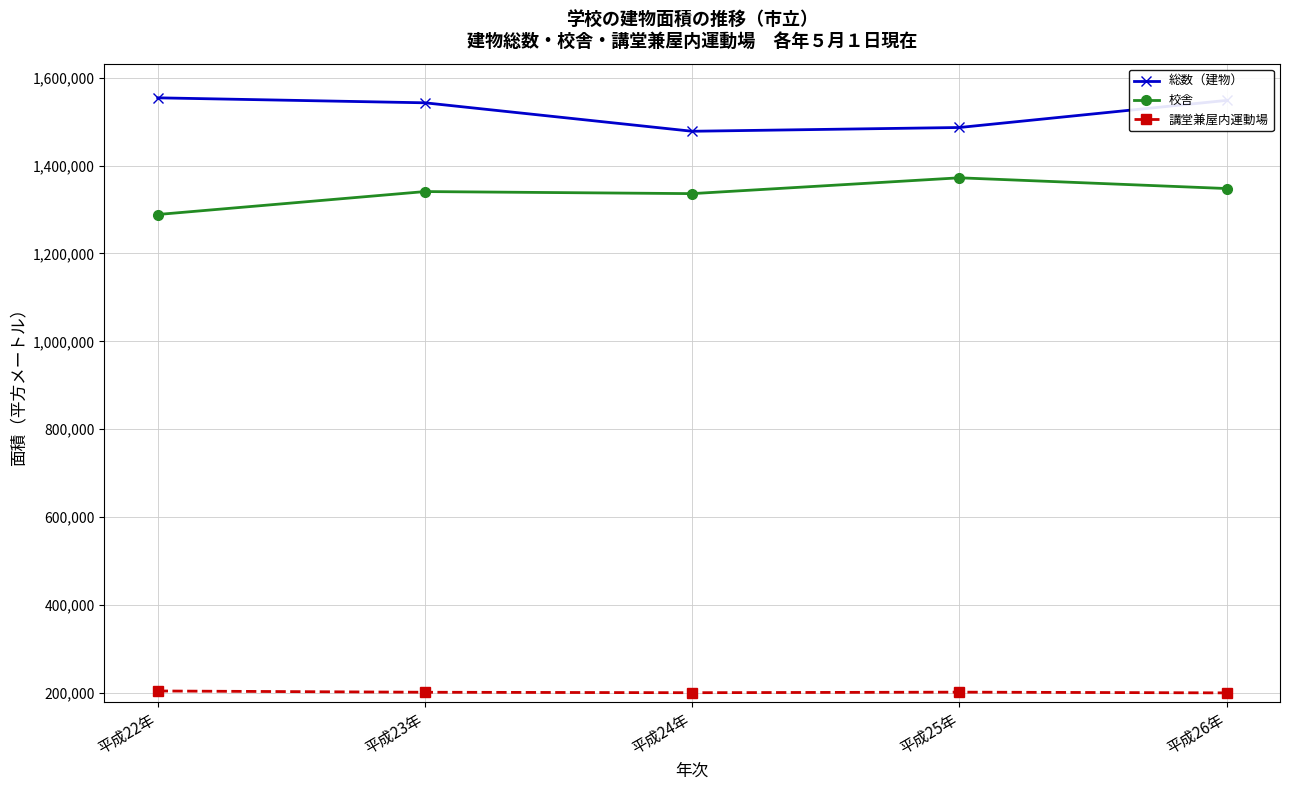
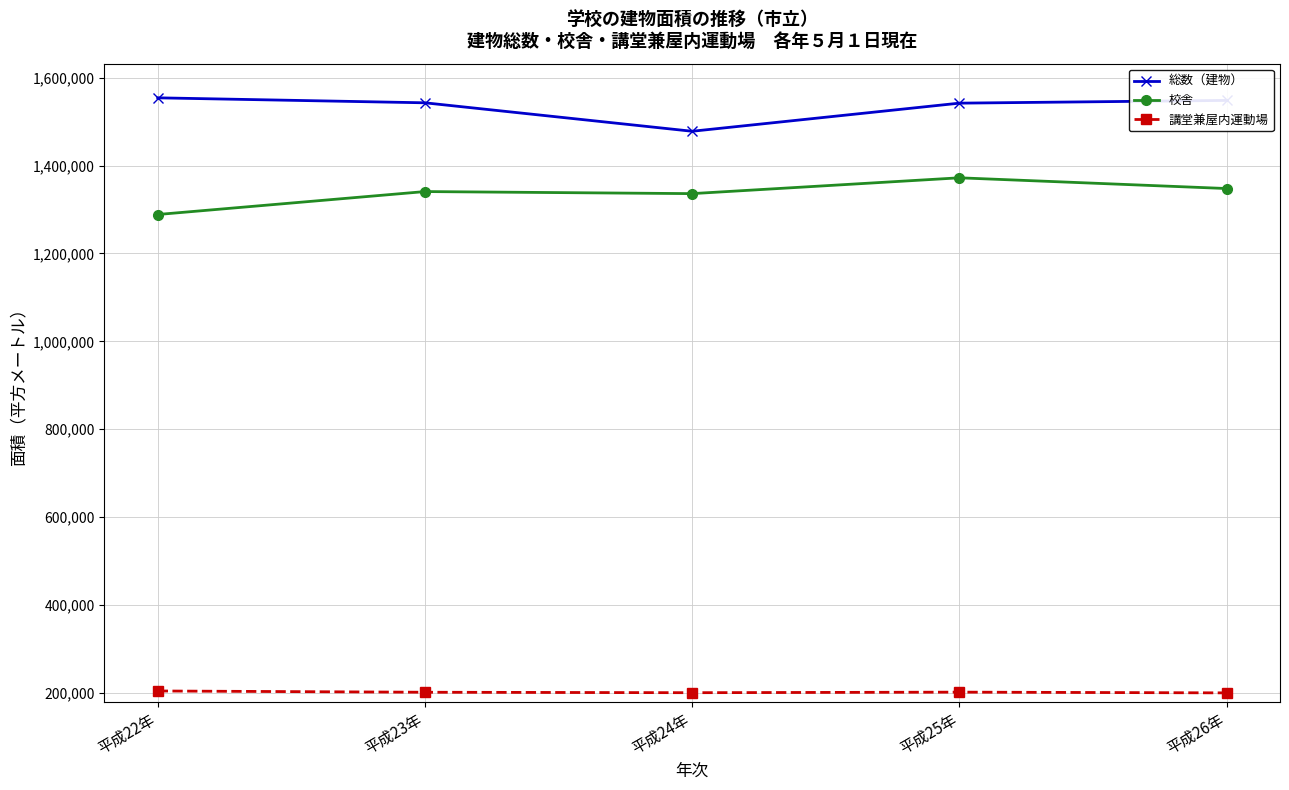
総数（建物）, 平成25年: 1,490,000 -> 1,540,000
